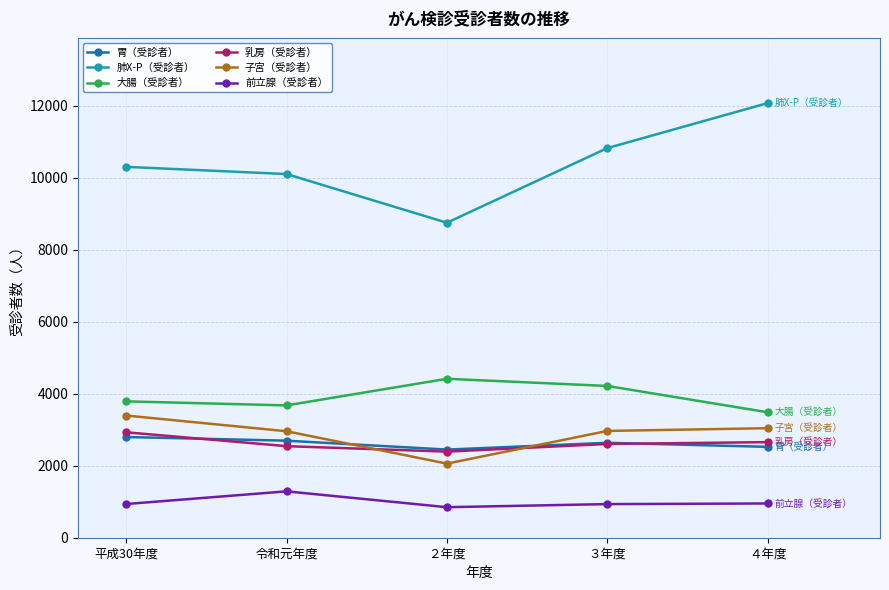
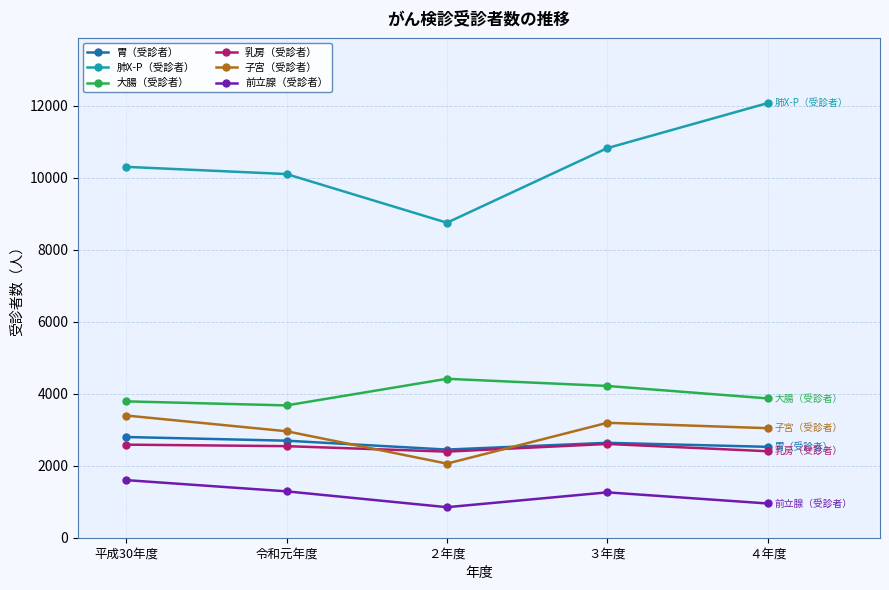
乳房（受診者）, 平成30年度: 2900 -> 2600
前立腺（受診者）, 平成30年度: 900 -> 1600
子宮（受診者）, ３年度: 3000 -> 3200
前立腺（受診者）, ３年度: 900 -> 1300
大腸（受診者）, ４年度: 3500 -> 3900
乳房（受診者）, ４年度: 2700 -> 2400
